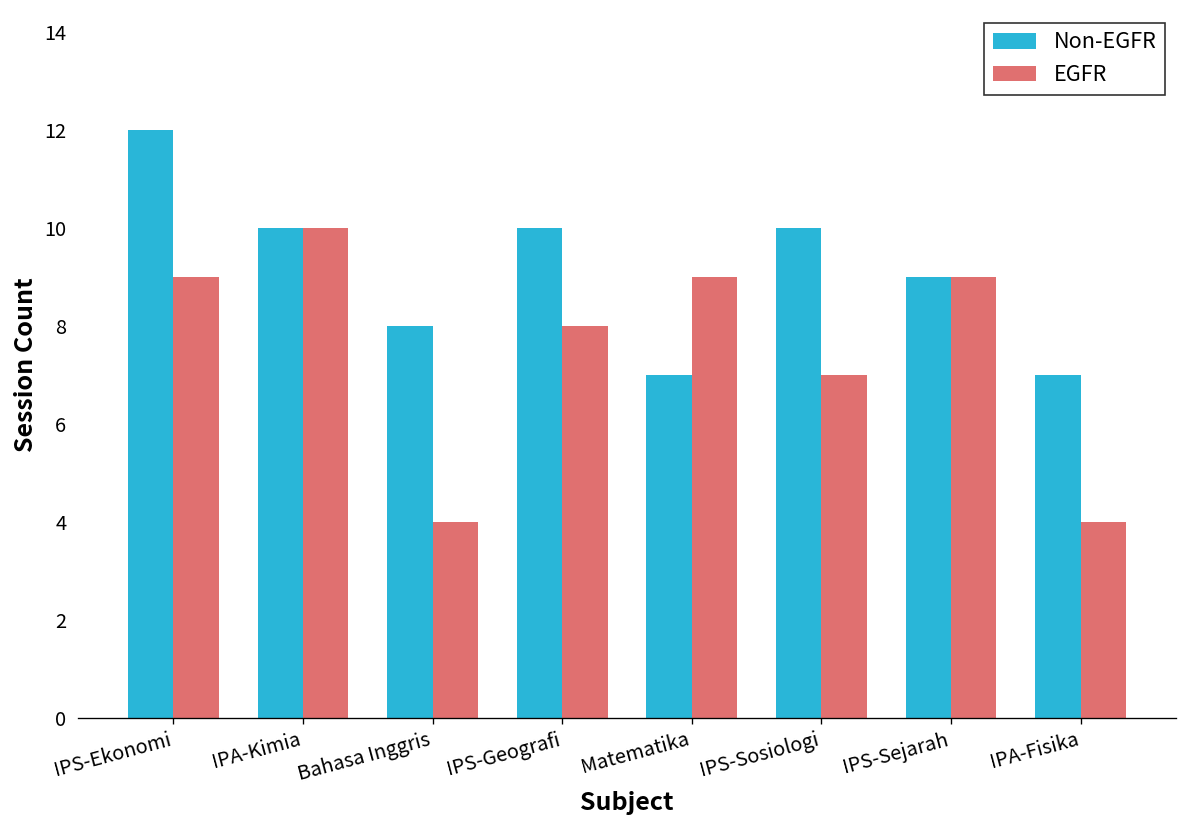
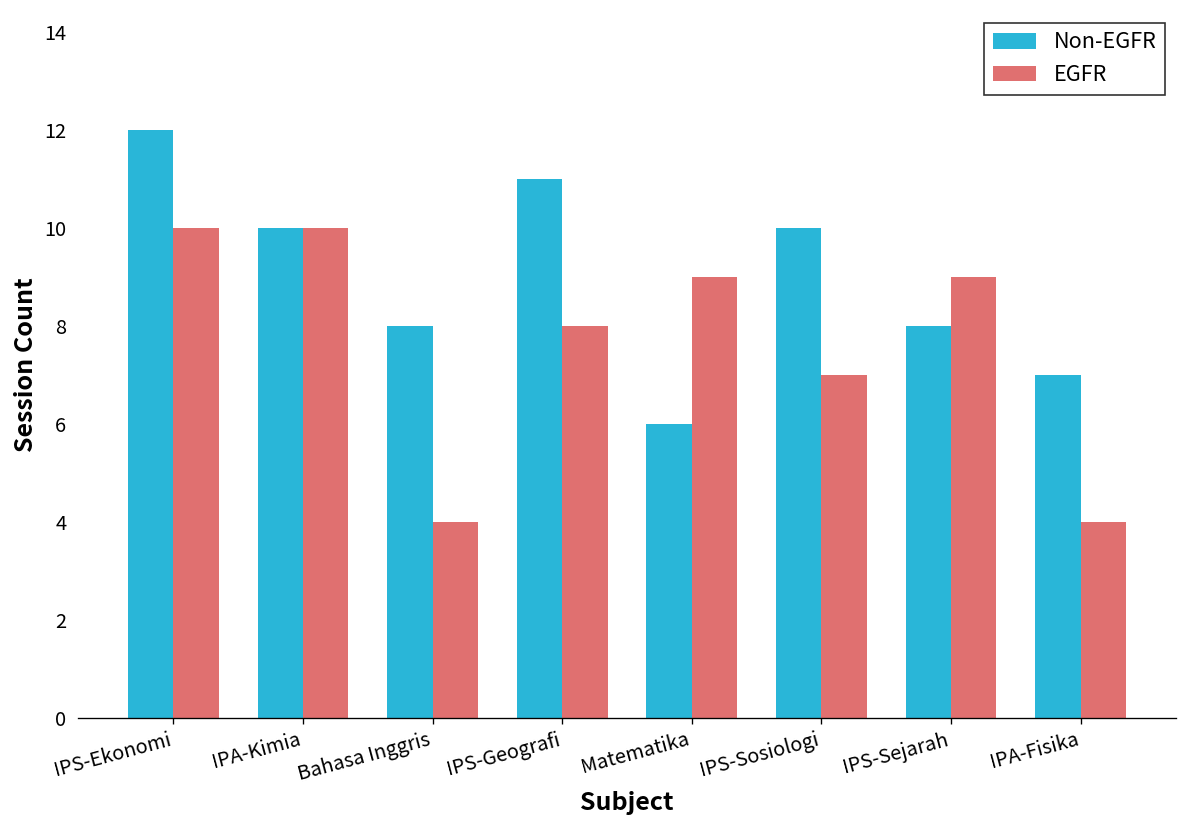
EGFR, IPS-Ekonomi: 9 -> 10
Non-EGFR, IPS-Geografi: 10 -> 11
Non-EGFR, Matematika: 7 -> 6
Non-EGFR, IPS-Sejarah: 9 -> 8
